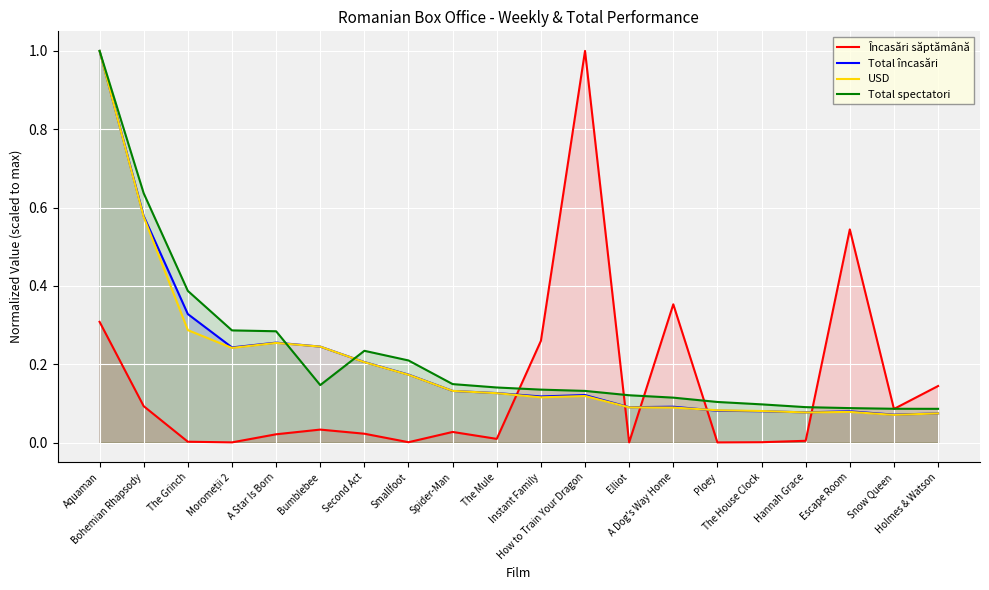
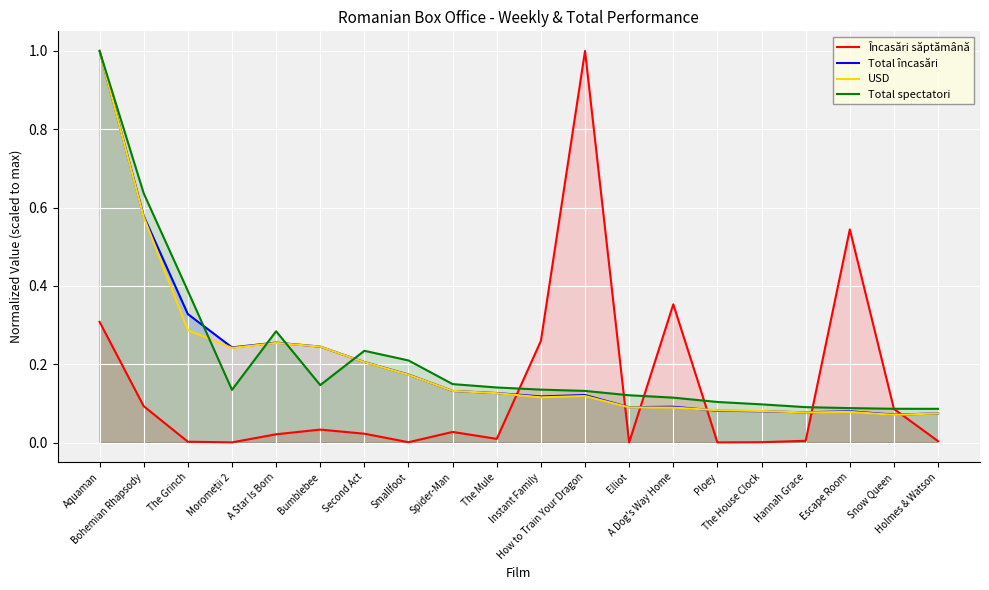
Total spectatori, Moromeții 2: 0.29 -> 0.13
Încasări săptămână, Holmes & Watson: 0.14 -> 0.00
